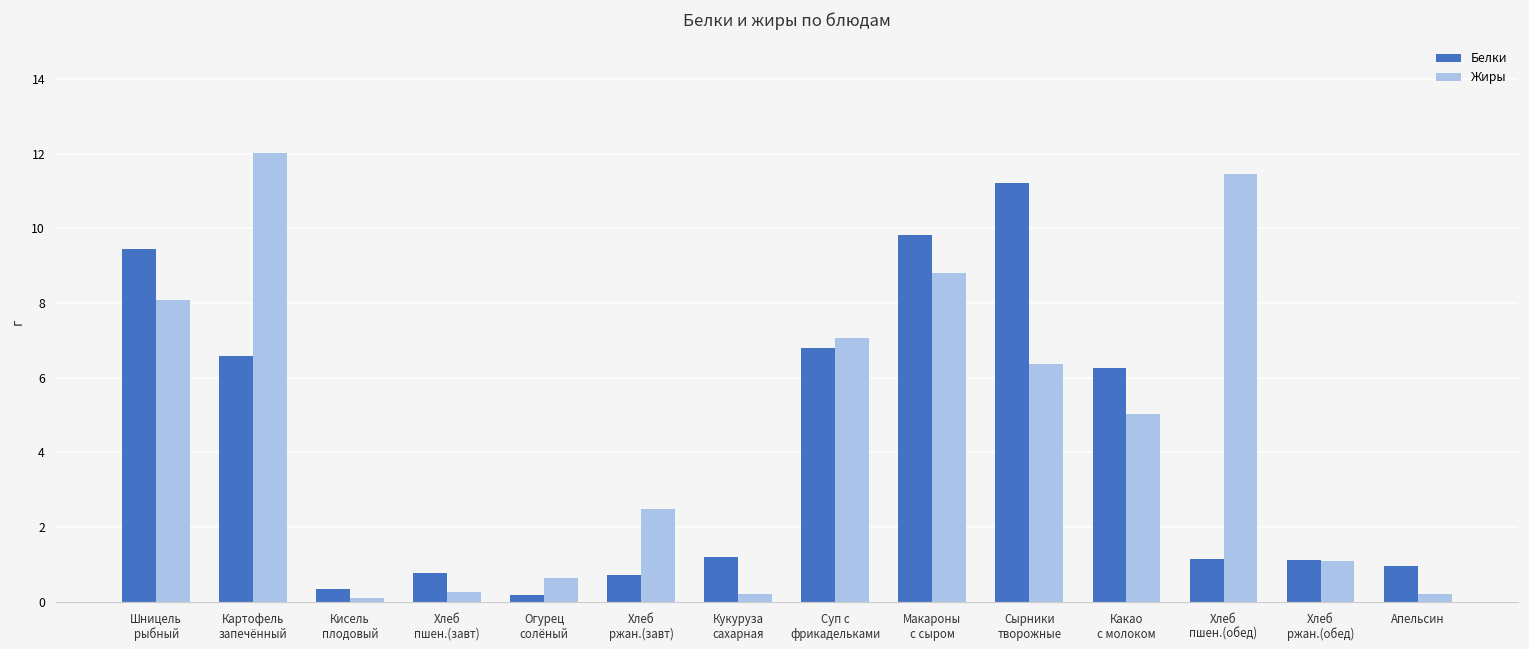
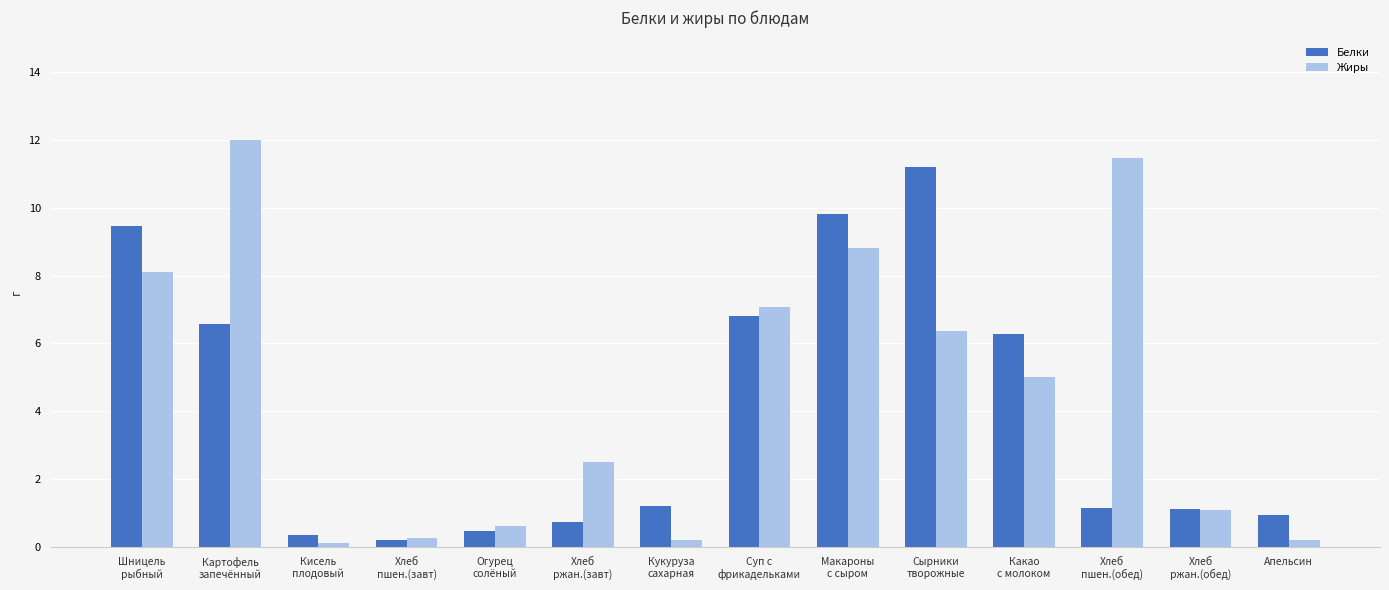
Белки, Хлеб пшен.(завт): 0.8 -> 0.2
Белки, Огурец солёный: 0.2 -> 0.5
